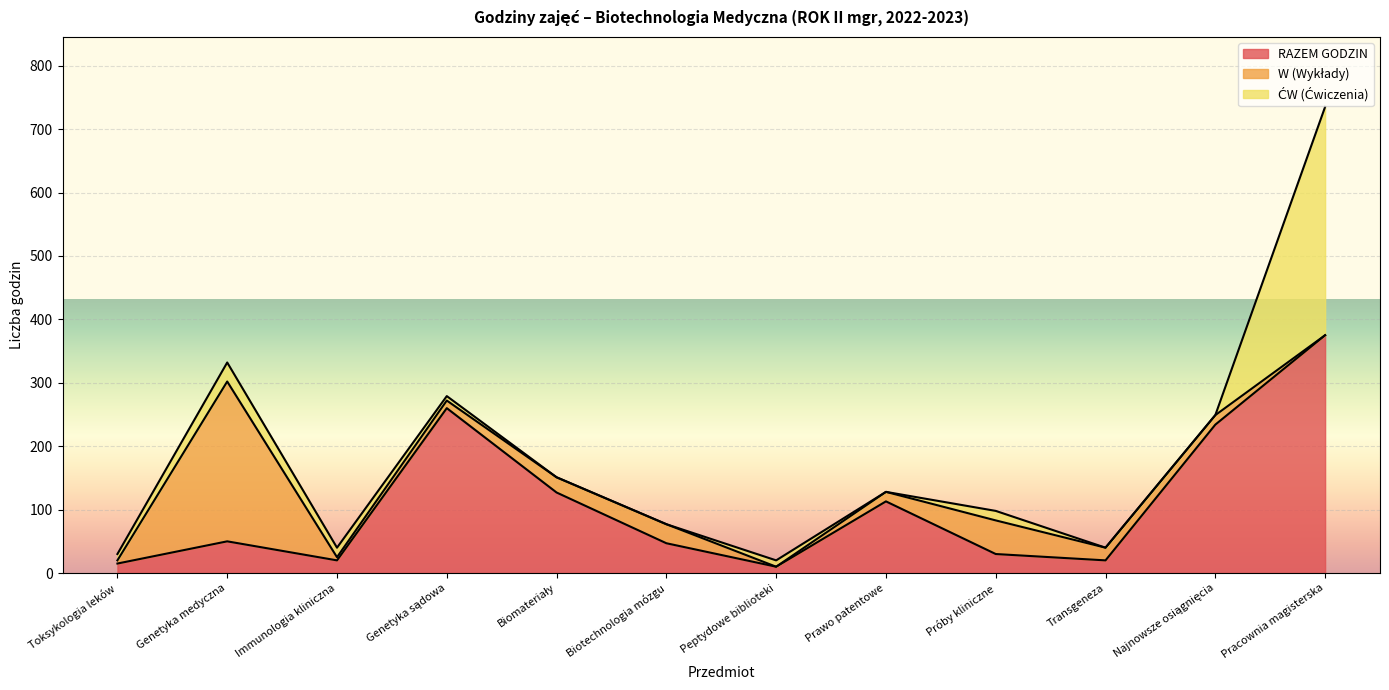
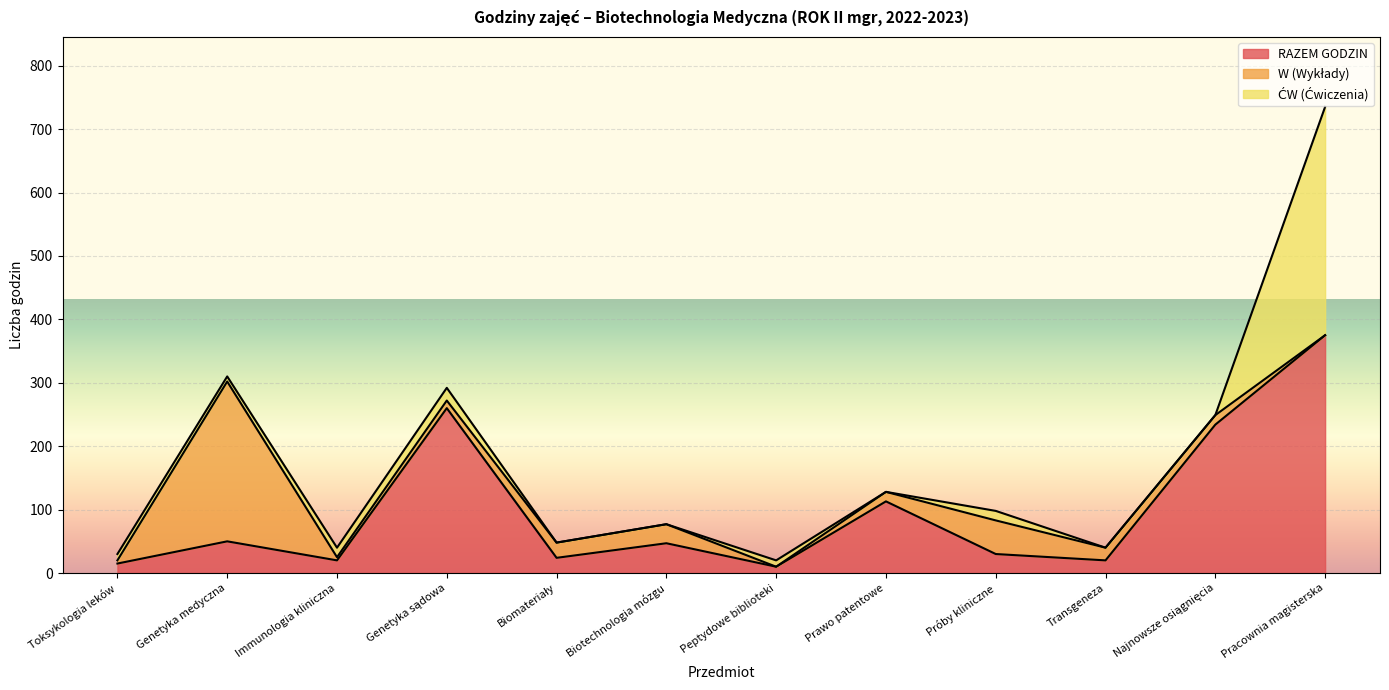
ĆW (Ćwiczenia), Genetyka medyczna: 30 -> 10
ĆW (Ćwiczenia), Genetyka sądowa: 10 -> 20
RAZEM GODZIN, Biomateriały: 130 -> 20
